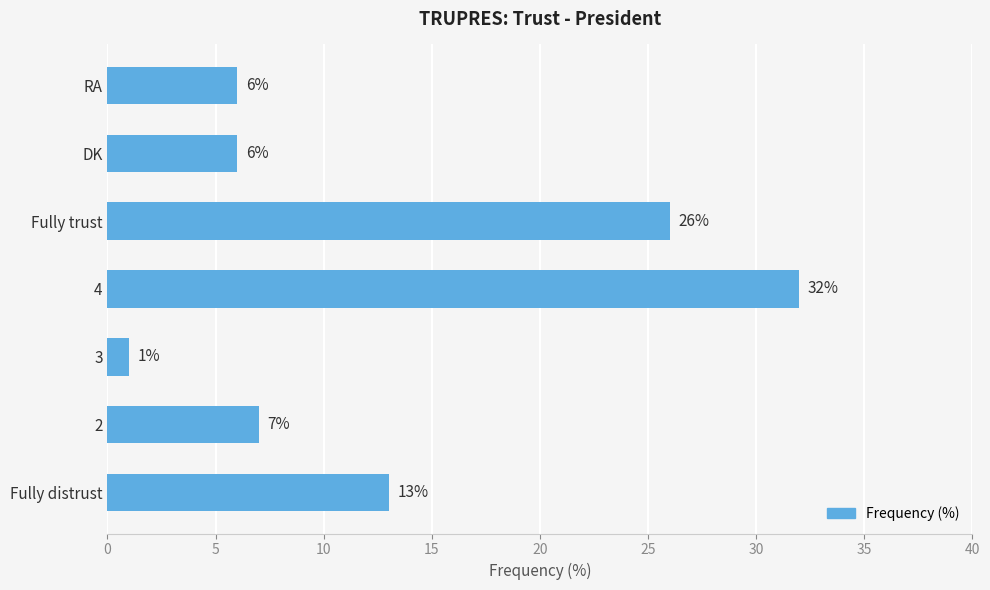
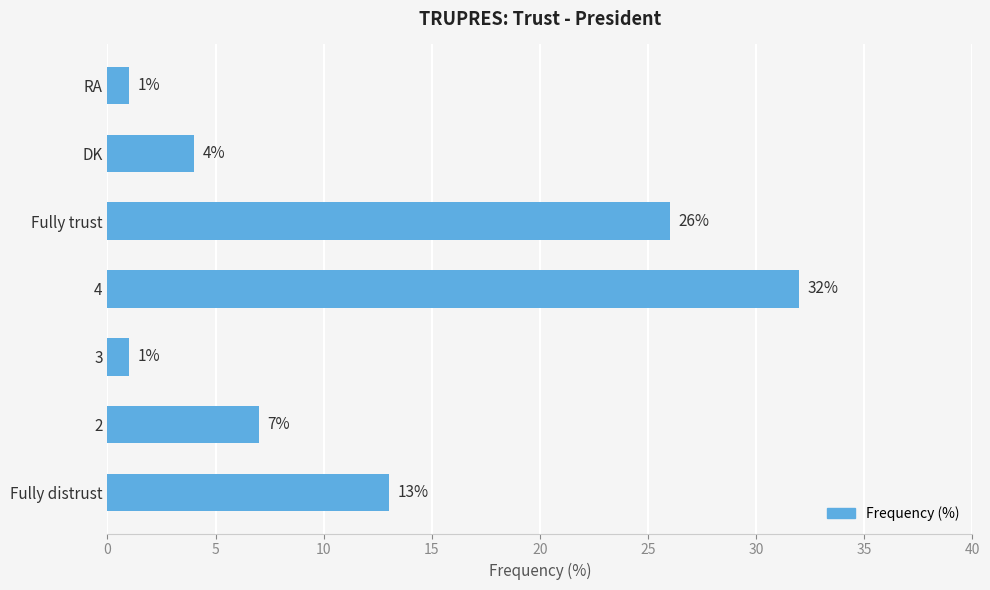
RA: 6% -> 1%
DK: 6% -> 4%
